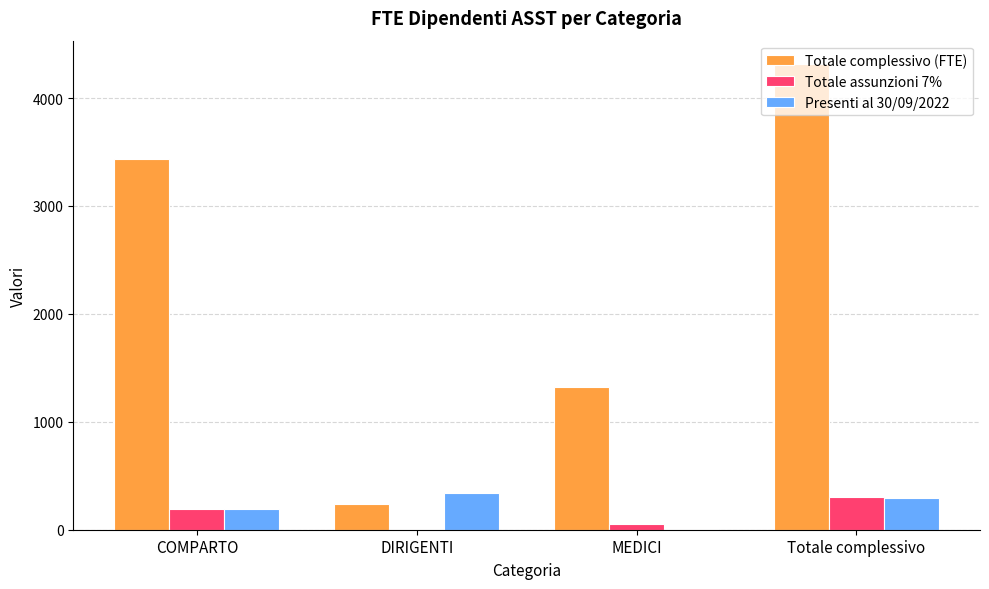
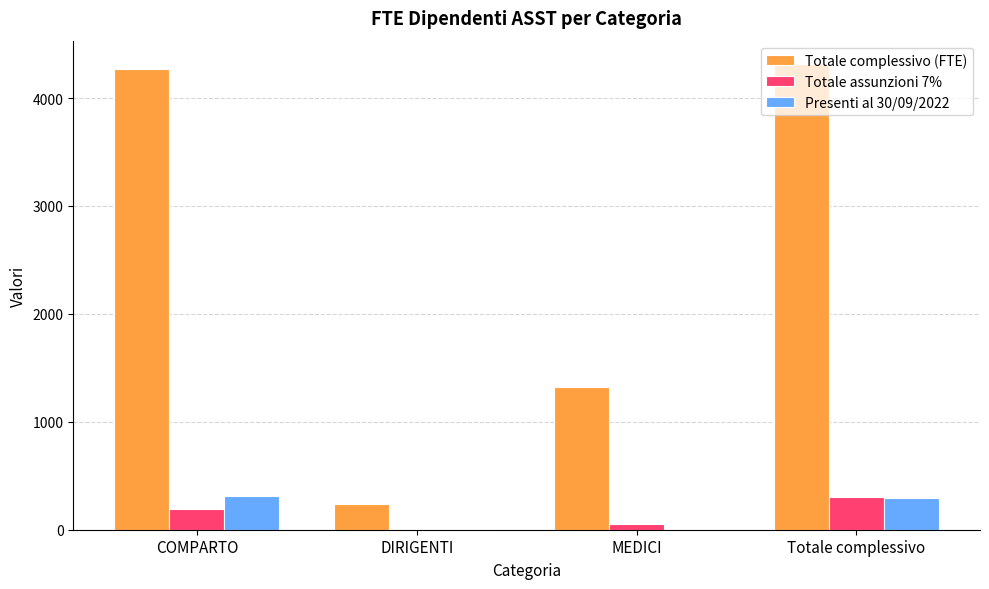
Totale complessivo (FTE), COMPARTO: 3430 -> 4270
Presenti al 30/09/2022, COMPARTO: 200 -> 320
Presenti al 30/09/2022, DIRIGENTI: 340 -> 0
